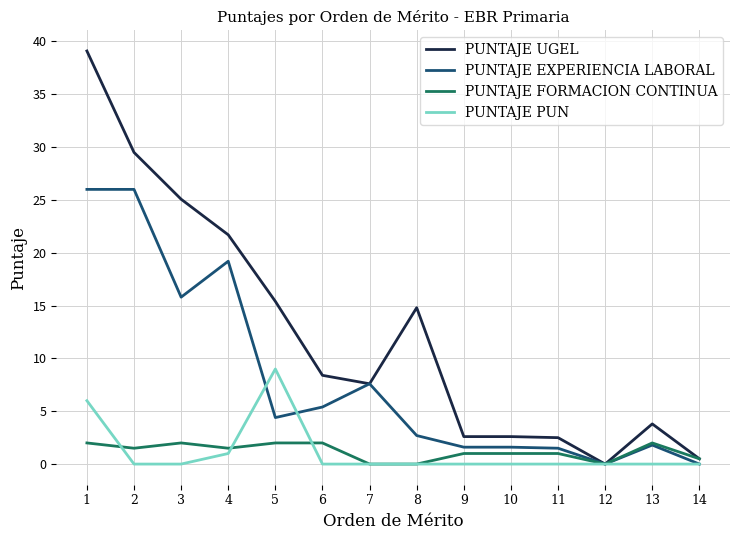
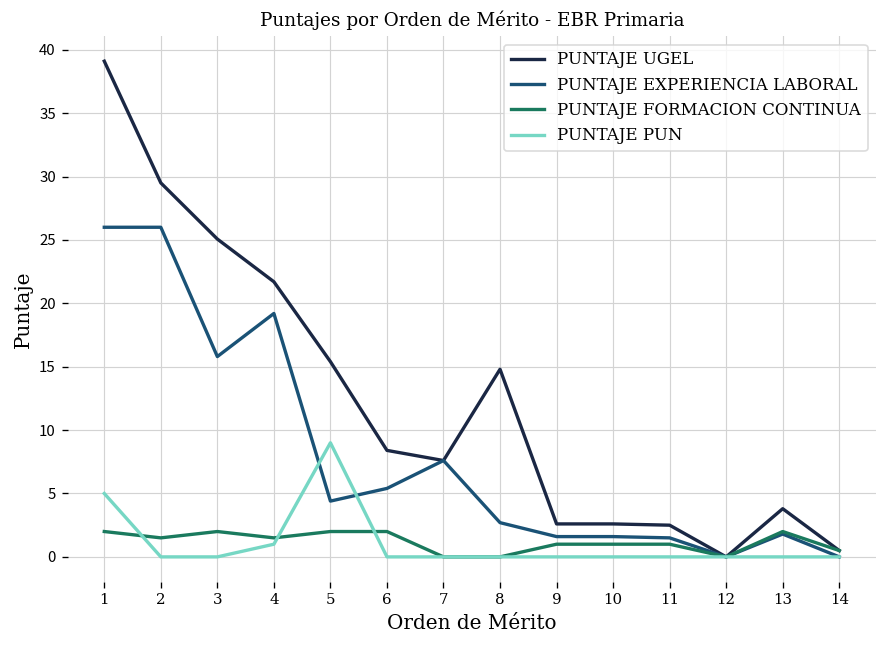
PUNTAJE PUN, 1: 6 -> 5
